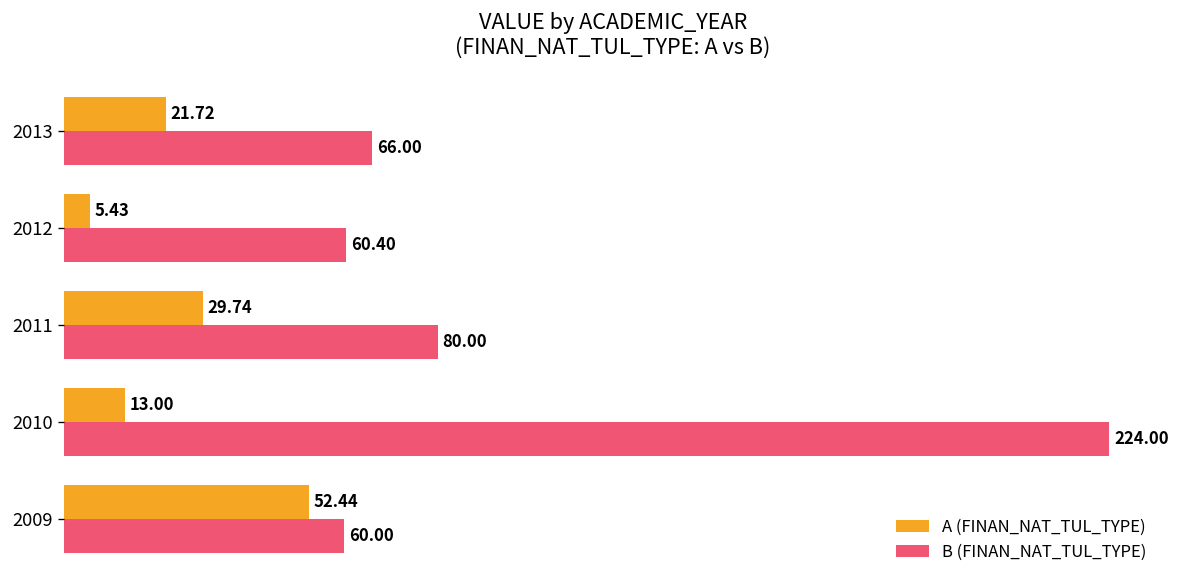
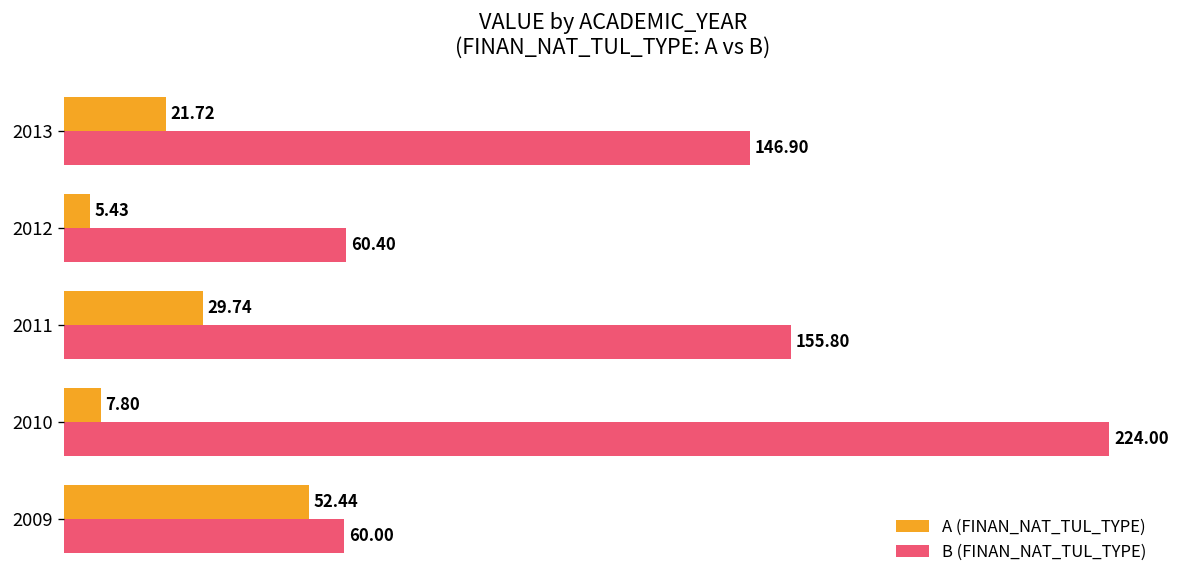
B (FINAN_NAT_TUL_TYPE), 2013: 66.00 -> 146.90
B (FINAN_NAT_TUL_TYPE), 2011: 80.00 -> 155.80
A (FINAN_NAT_TUL_TYPE), 2010: 13.00 -> 7.80
